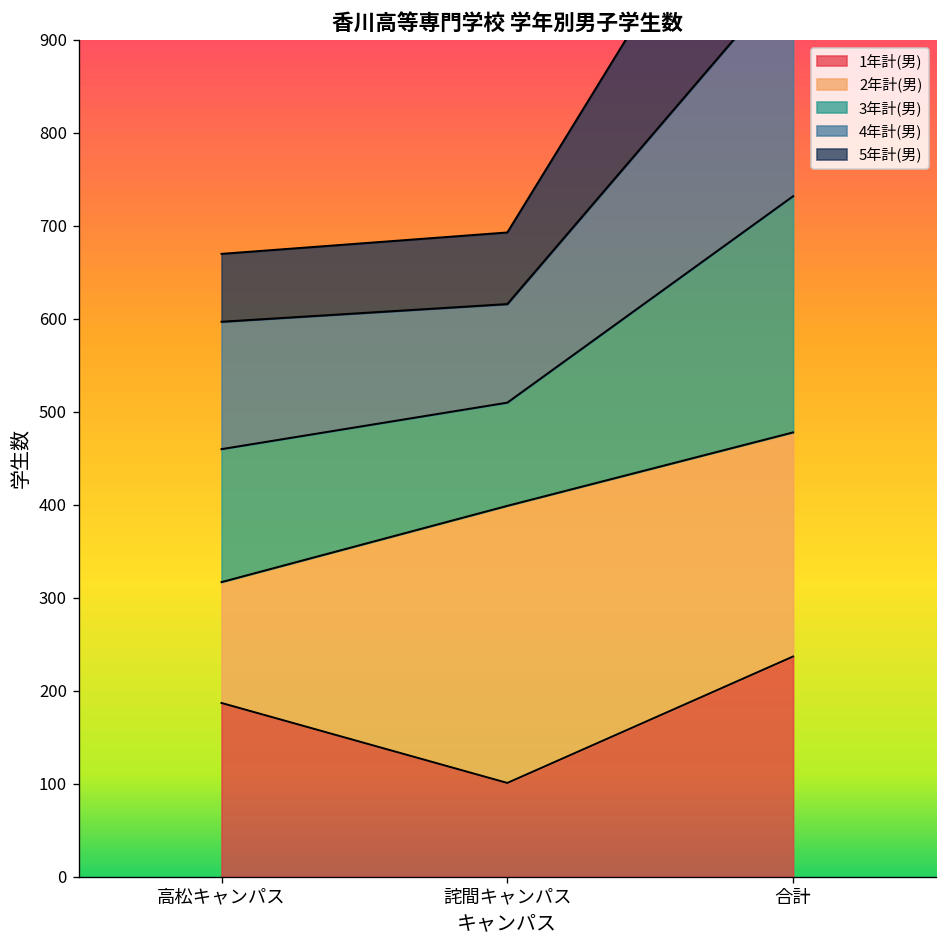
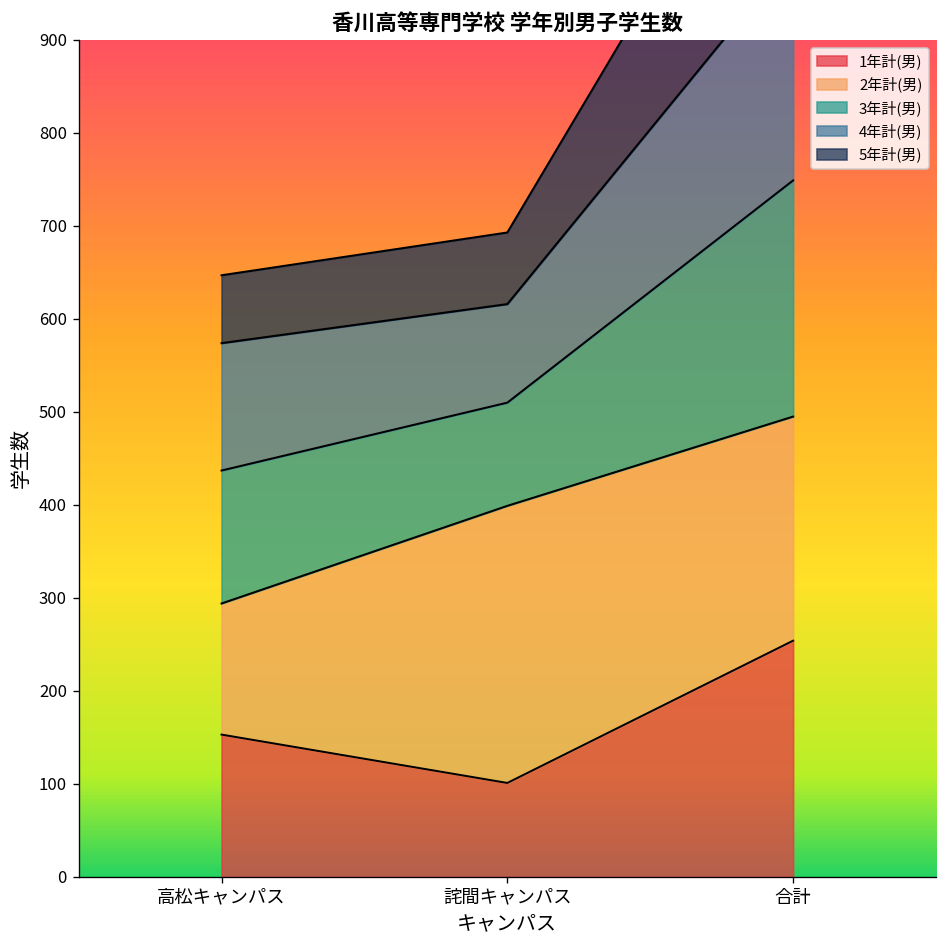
1年計(男), 高松キャンパス: 190 -> 150
2年計(男), 高松キャンパス: 130 -> 140
1年計(男), 合計: 240 -> 250
